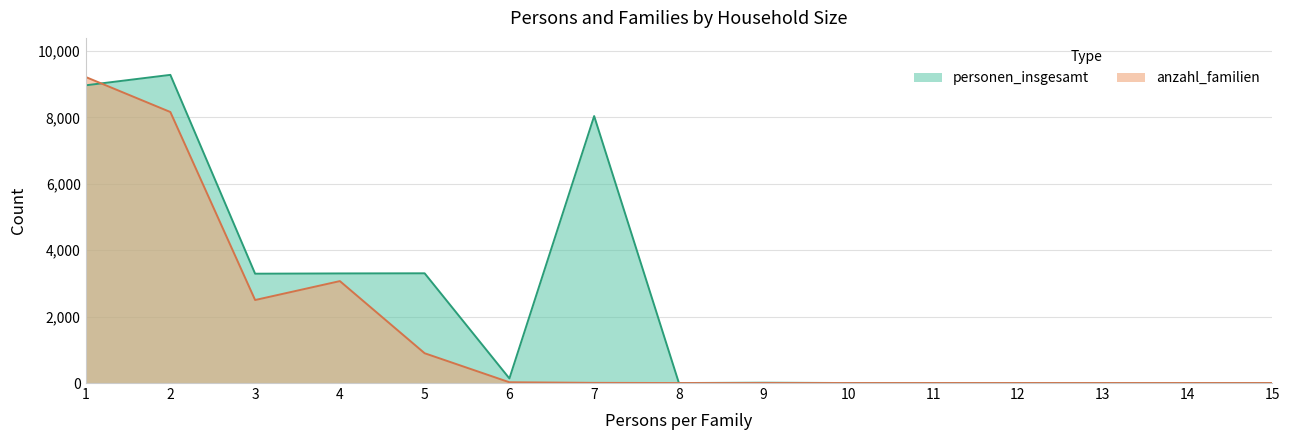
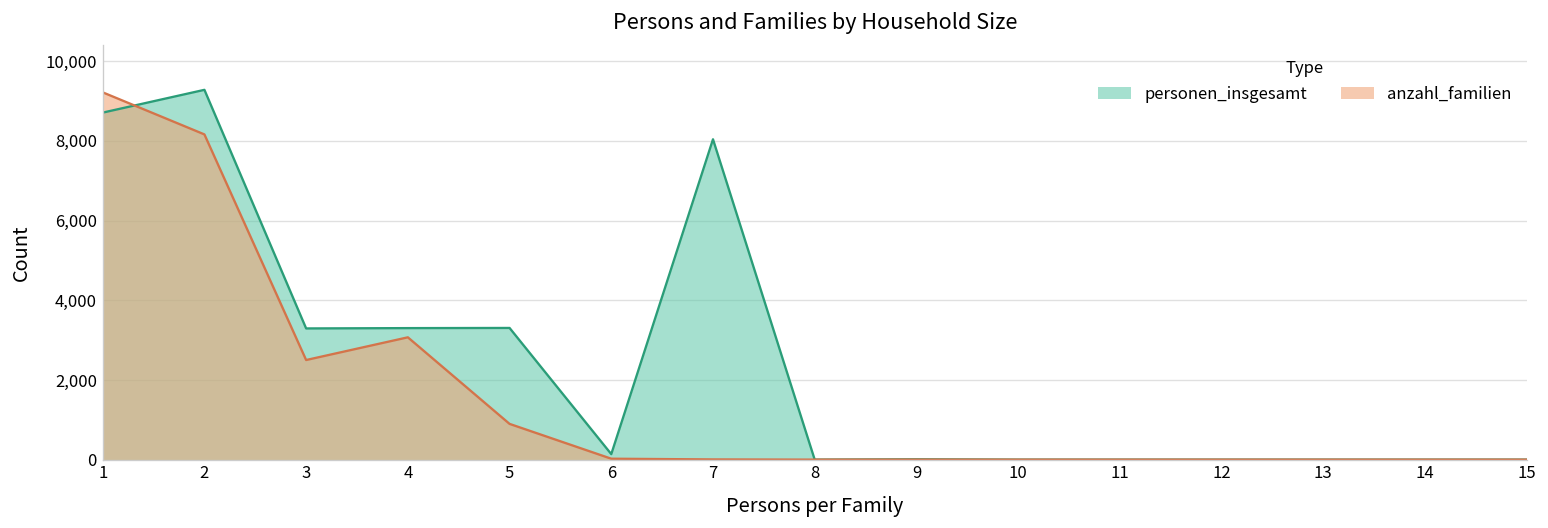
personen_insgesamt, 1: 9,000 -> 8,700
